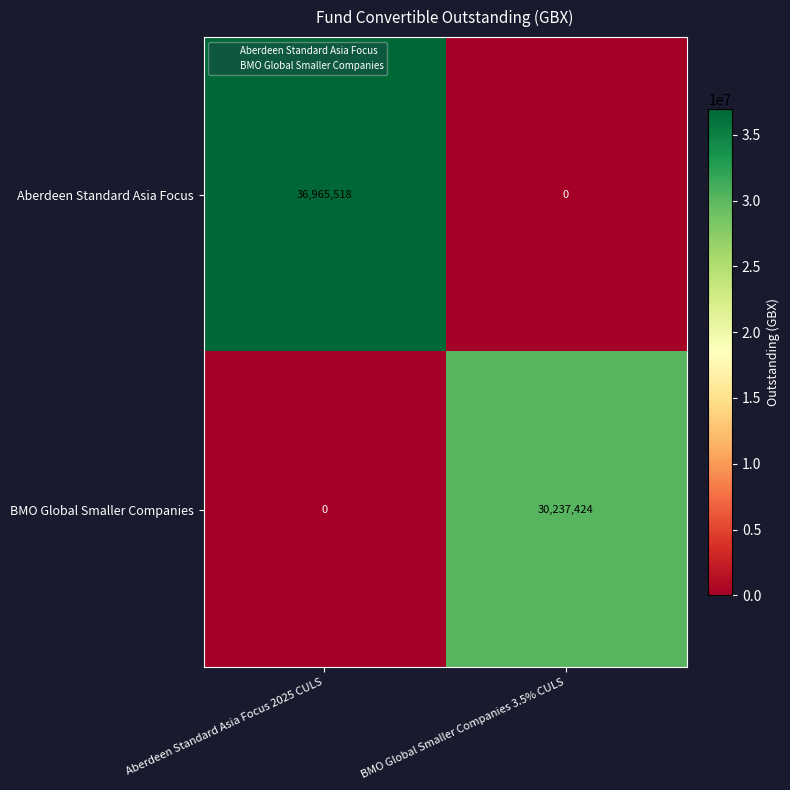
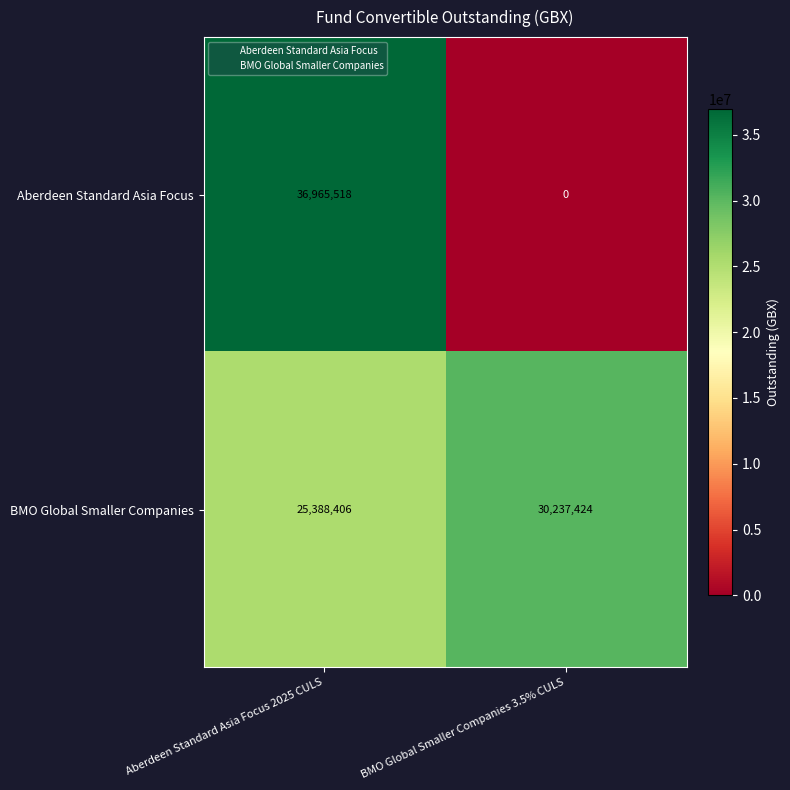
BMO Global Smaller Companies, Aberdeen Standard Asia Focus 2025 CULS: 0 -> 25,388,406
